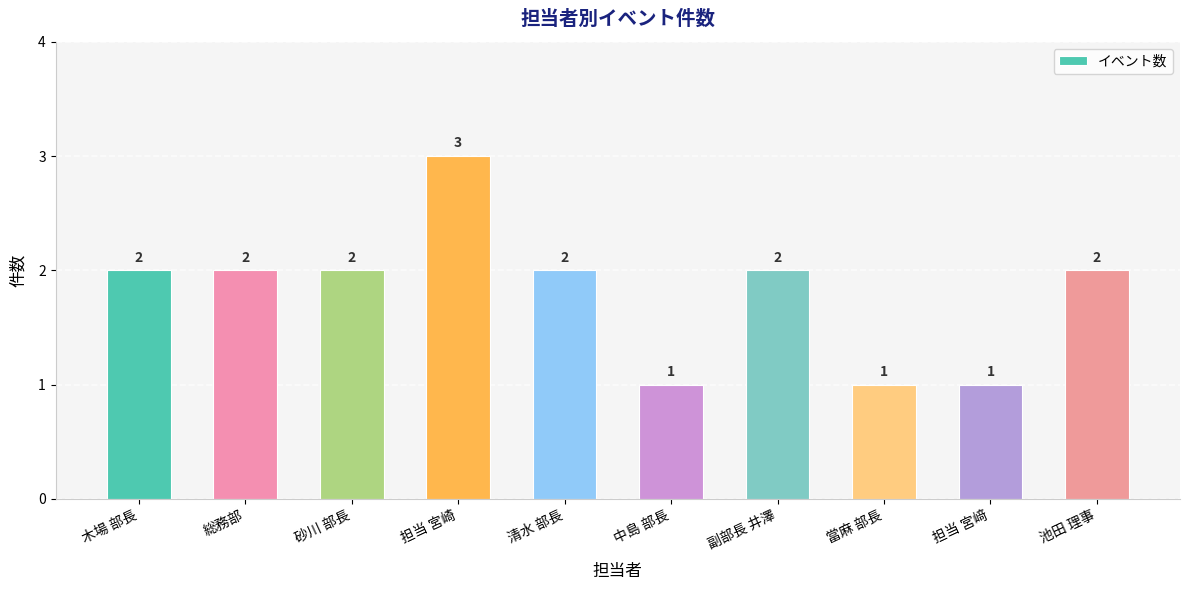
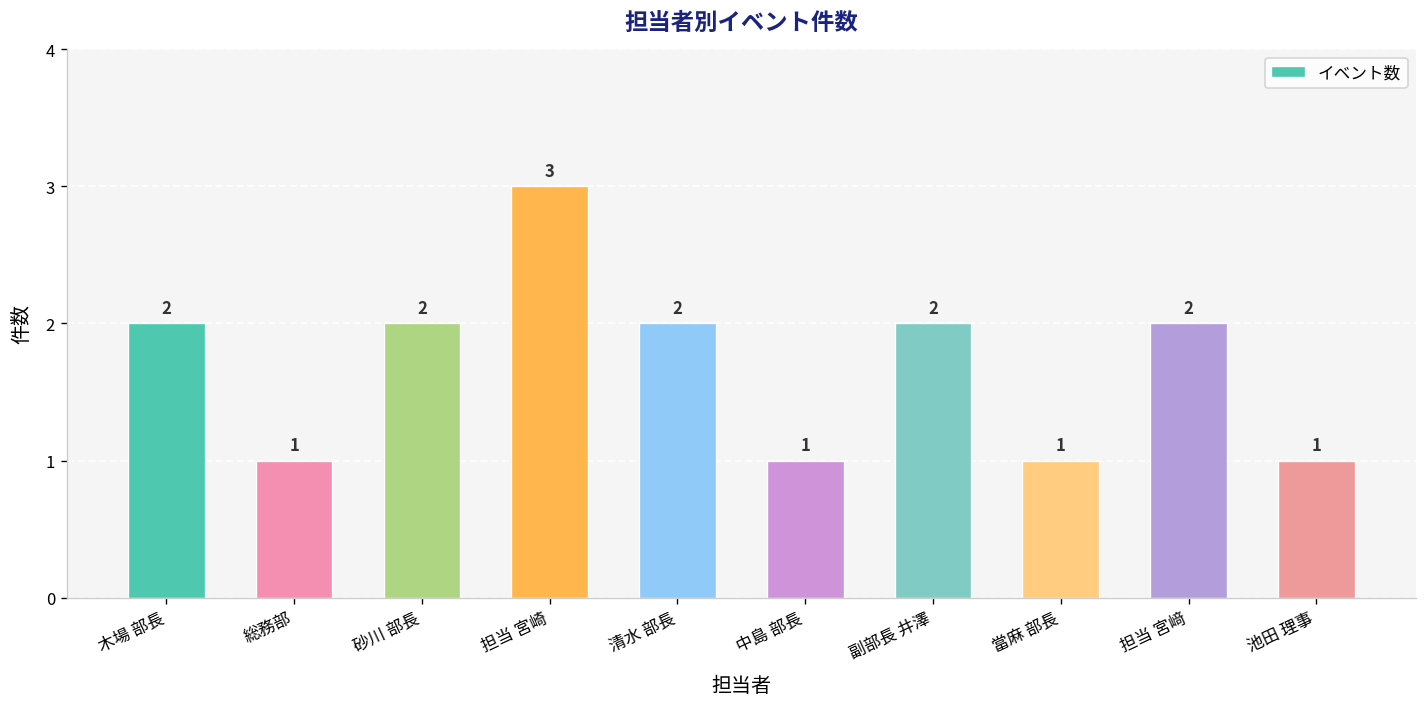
総務部: 2 -> 1
担当 宮﨑: 1 -> 2
池田 理事: 2 -> 1
